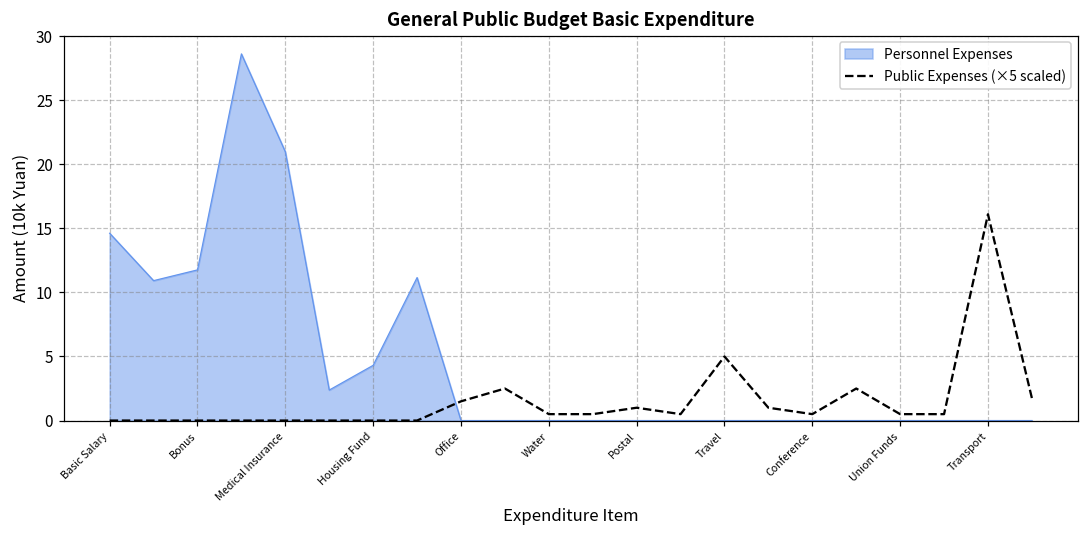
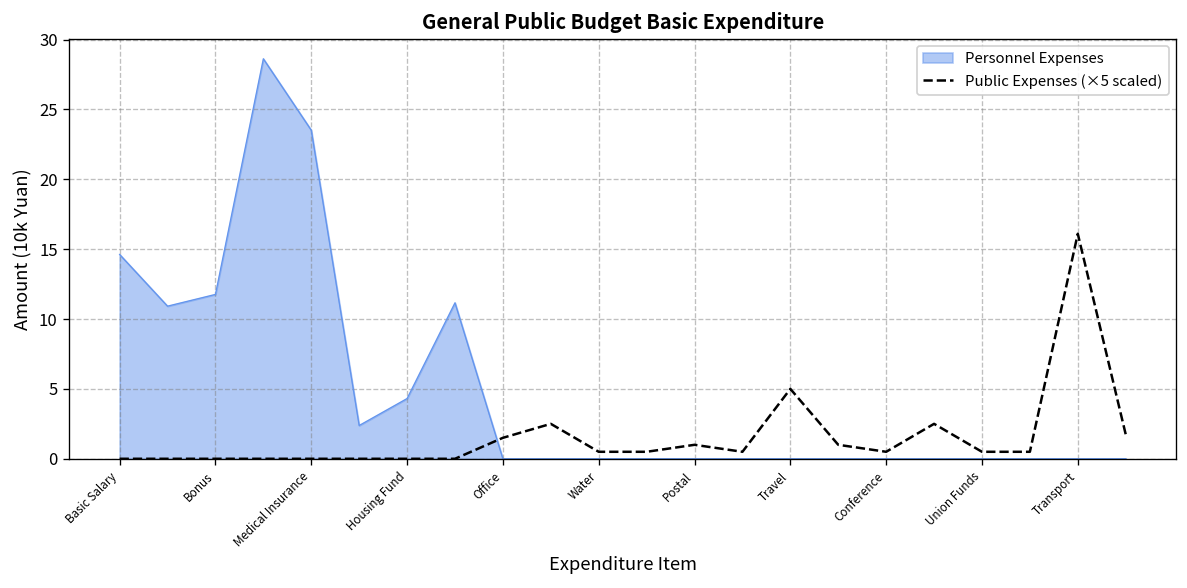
Personnel Expenses, Medical Insurance: 21.0 -> 23.5
